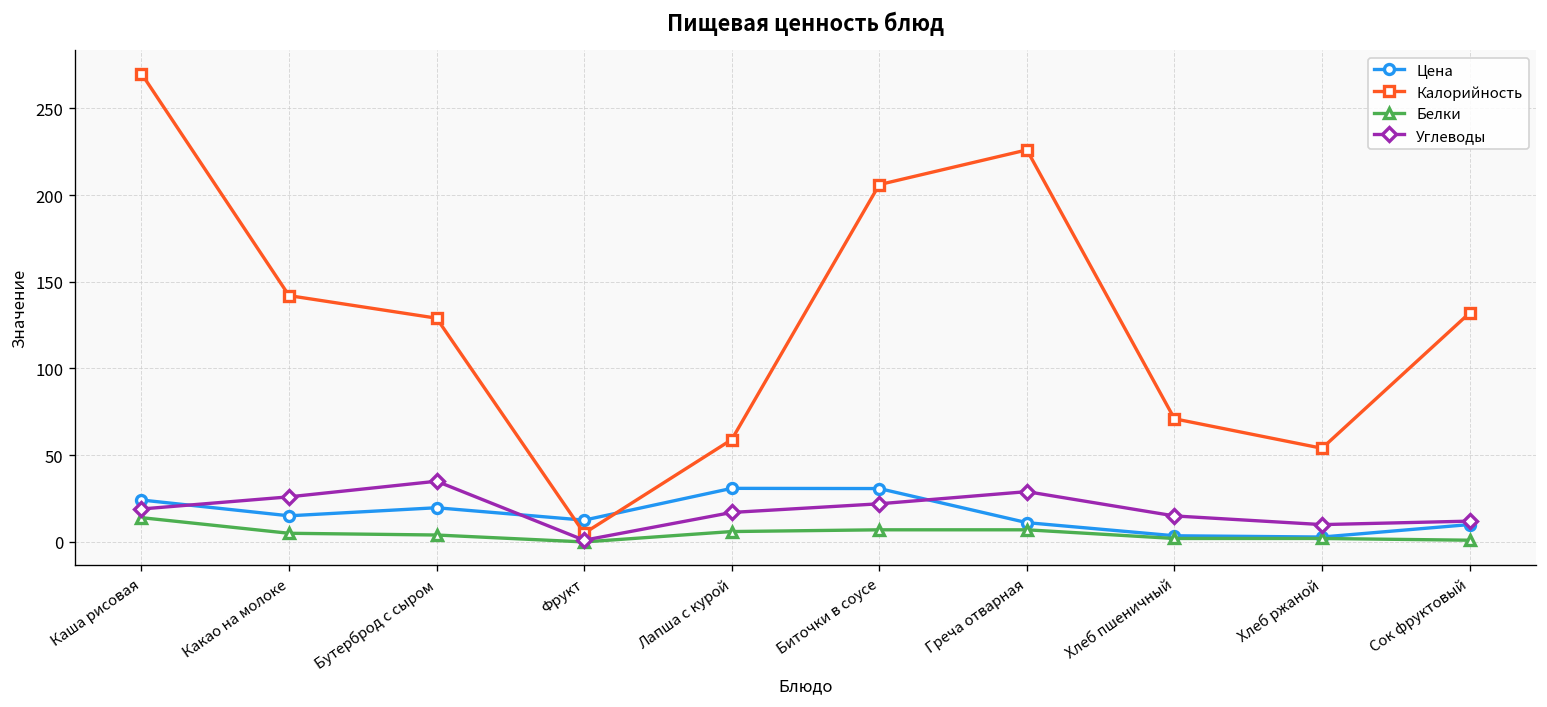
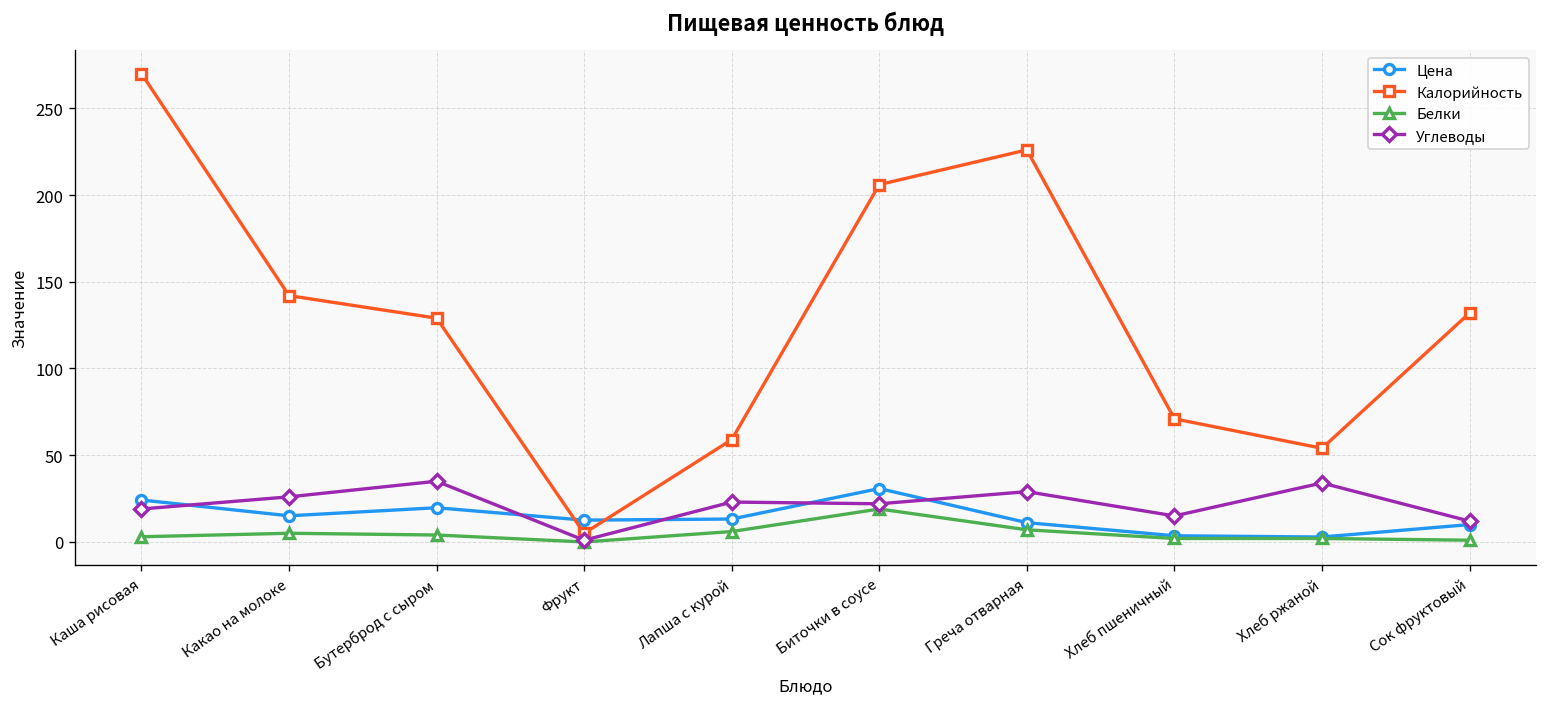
Белки, Каша рисовая: 14 -> 3
Цена, Лапша с курой: 31 -> 13
Углеводы, Лапша с курой: 17 -> 23
Белки, Биточки в соусе: 7 -> 19
Углеводы, Хлеб ржаной: 10 -> 34
